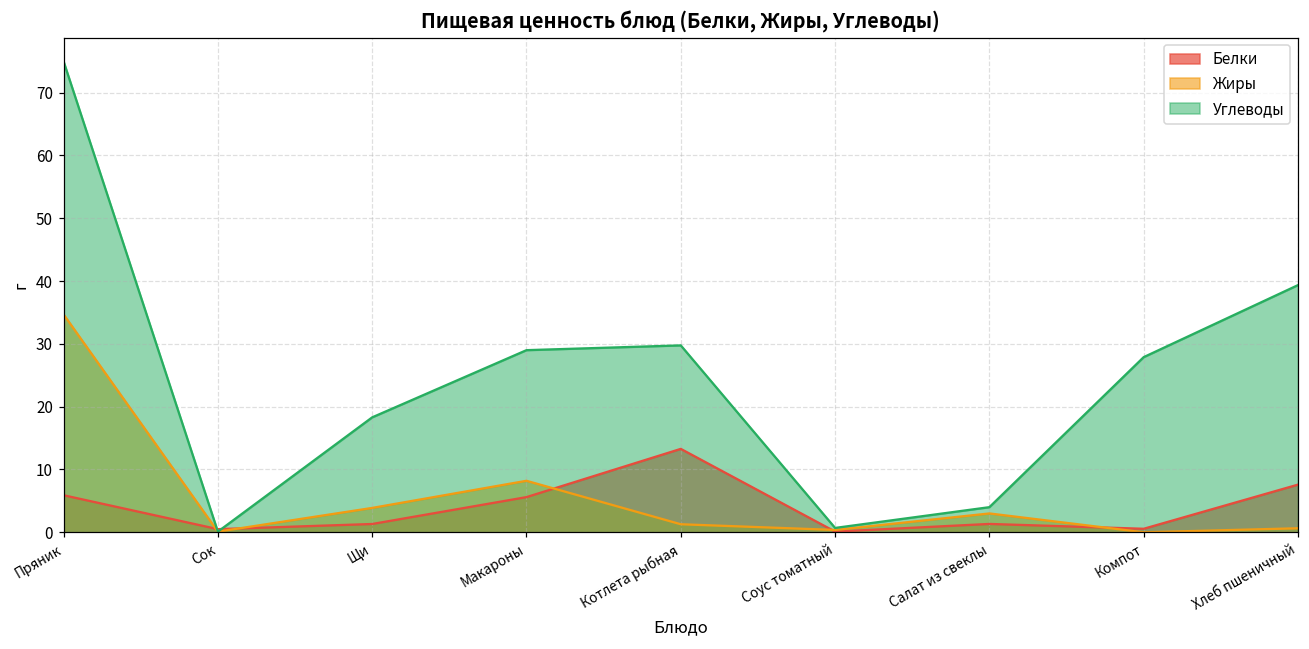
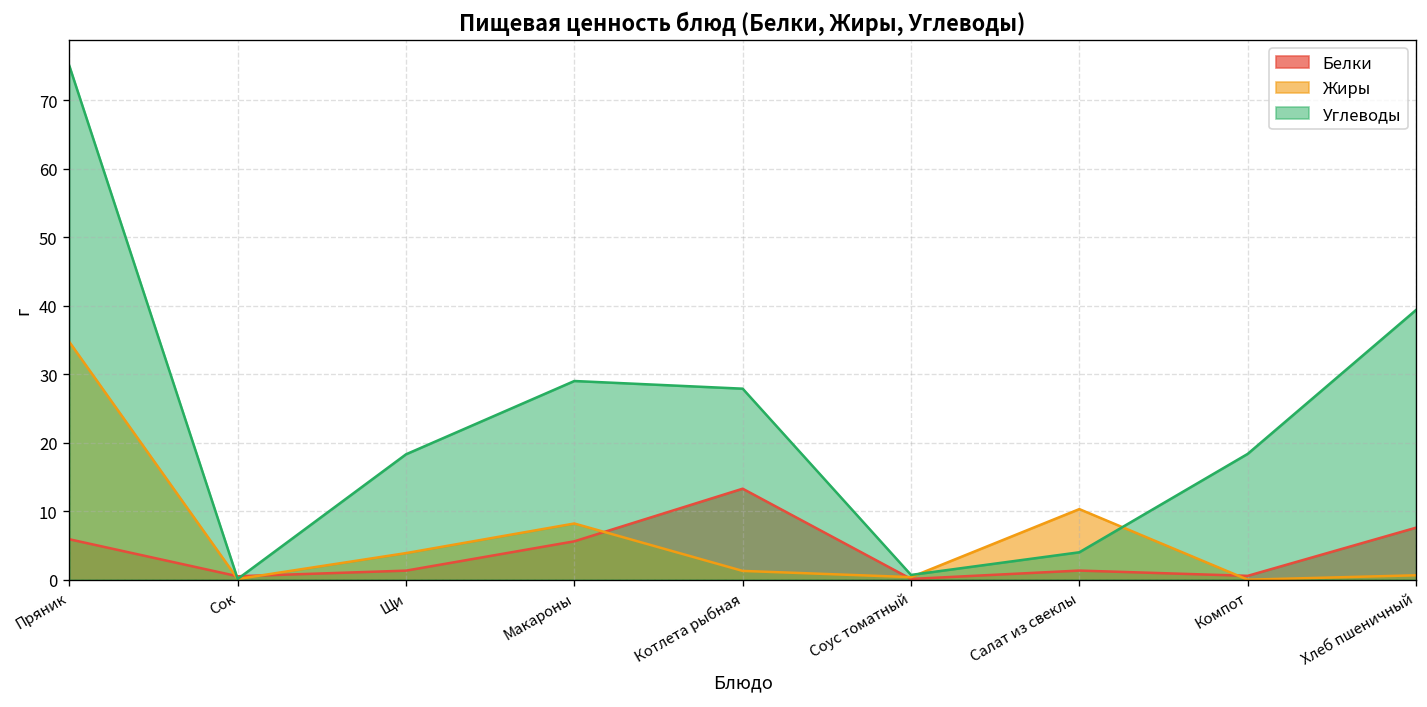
Углеводы, Котлета рыбная: 30 -> 28
Жиры, Салат из свеклы: 3 -> 10
Углеводы, Компот: 28 -> 18
